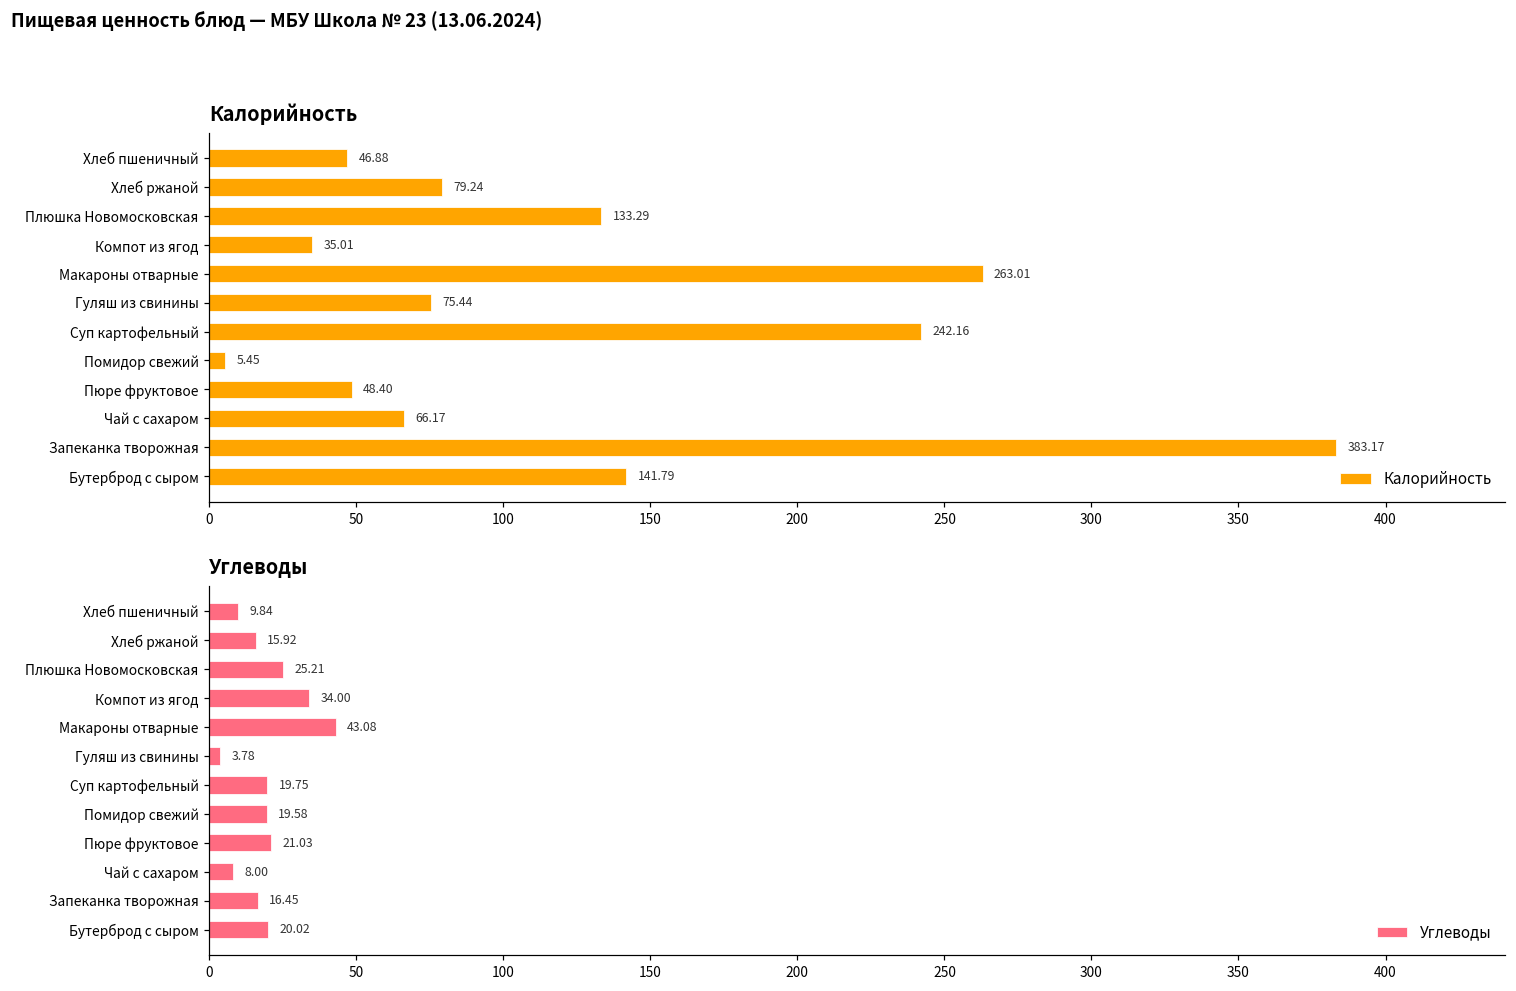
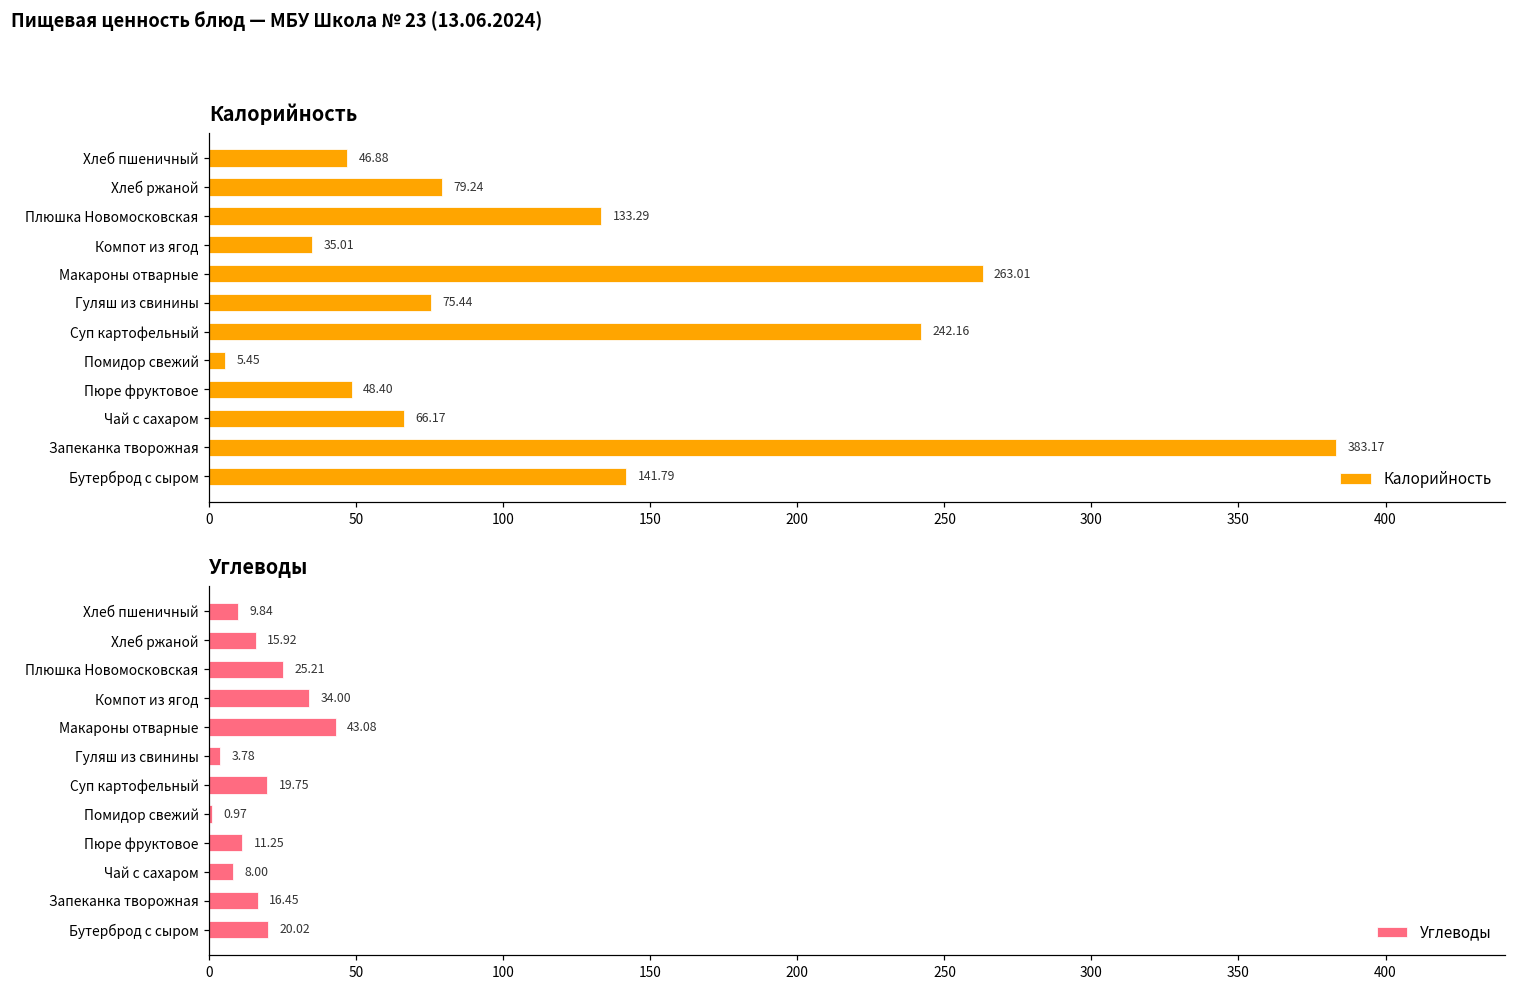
Углеводы, Помидор свежий: 19.58 -> 0.97
Углеводы, Пюре фруктовое: 21.03 -> 11.25
